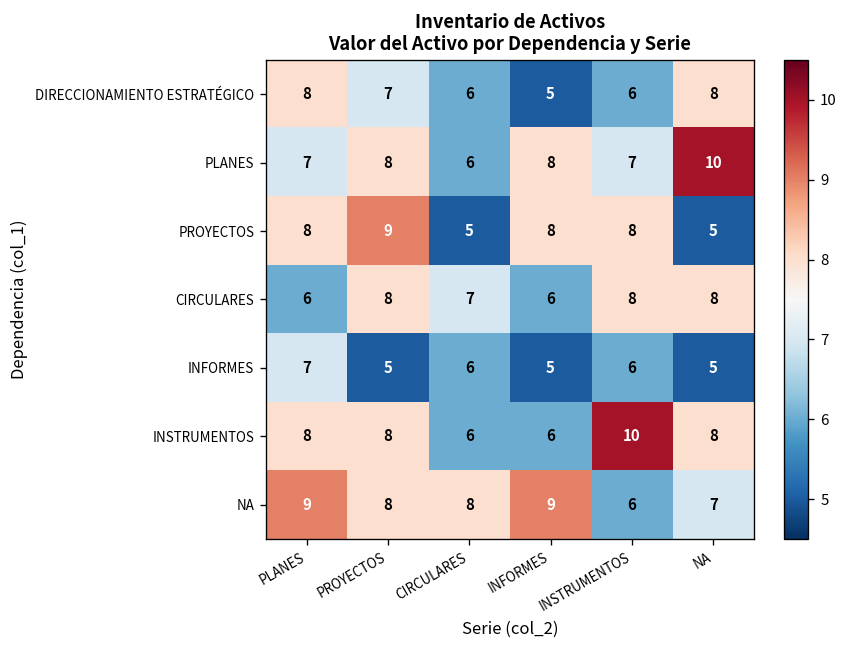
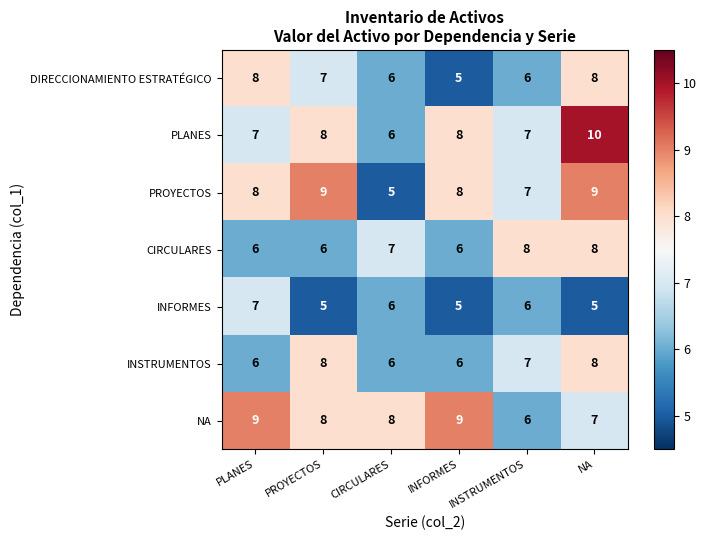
PROYECTOS, INSTRUMENTOS: 8 -> 7
PROYECTOS, NA: 5 -> 9
CIRCULARES, PROYECTOS: 8 -> 6
INSTRUMENTOS, PLANES: 8 -> 6
INSTRUMENTOS, INSTRUMENTOS: 10 -> 7
